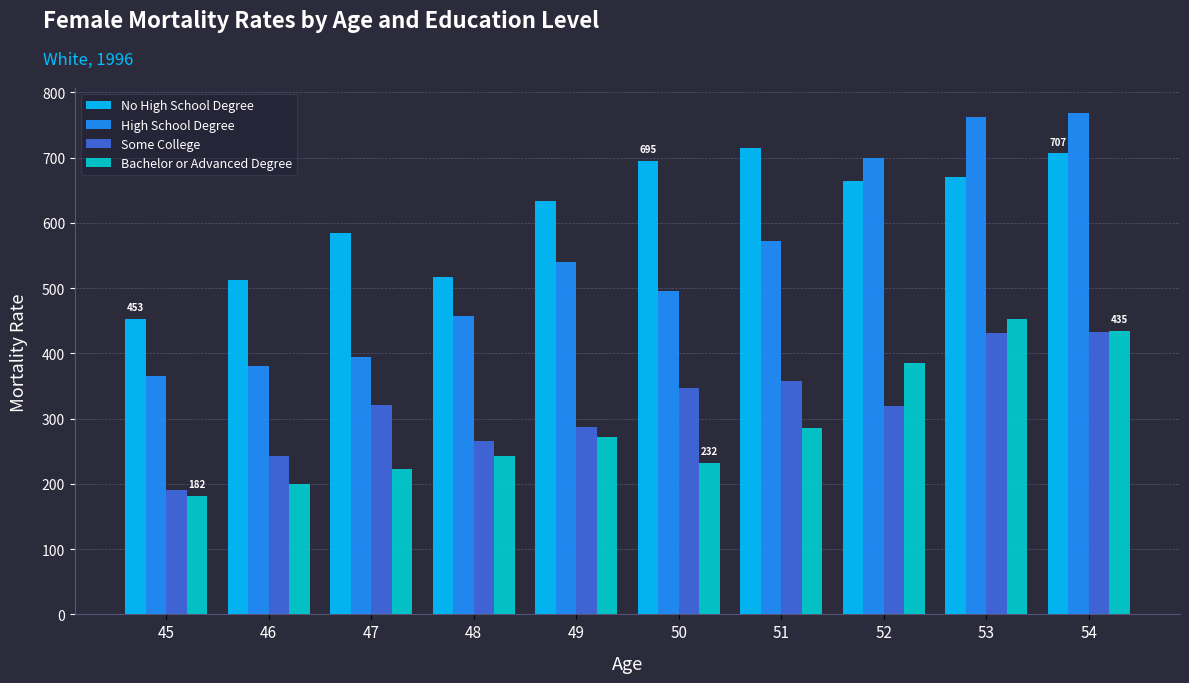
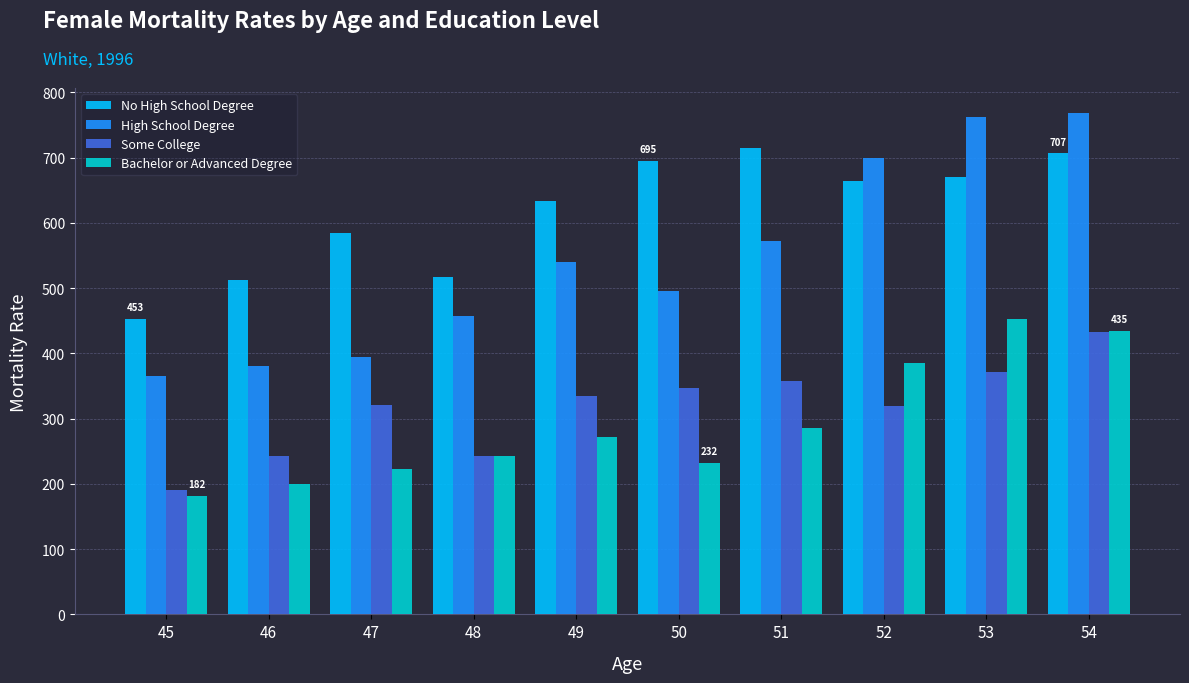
Some College, 48: 270 -> 240
Some College, 49: 290 -> 330
Some College, 53: 430 -> 370
